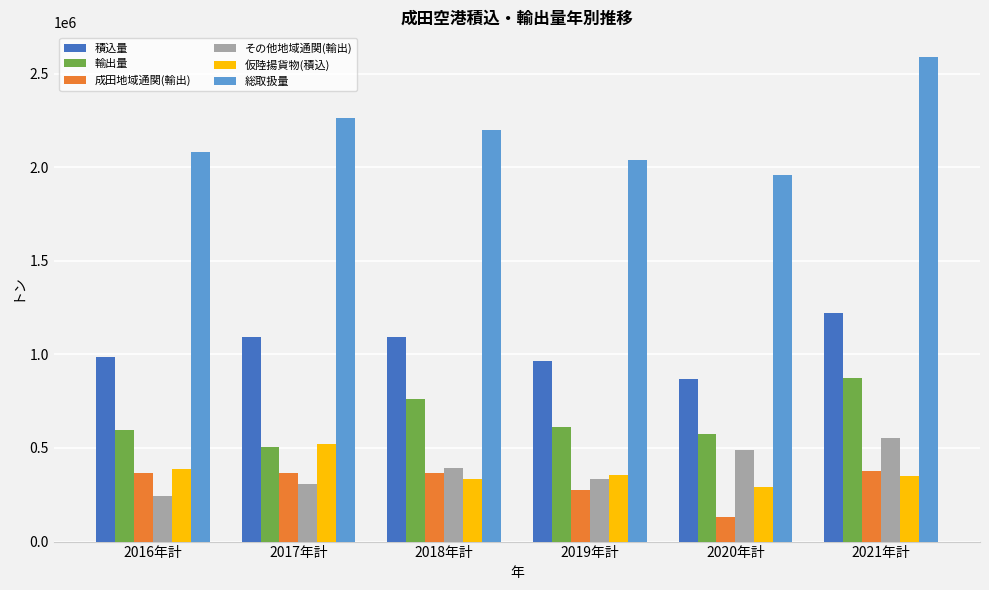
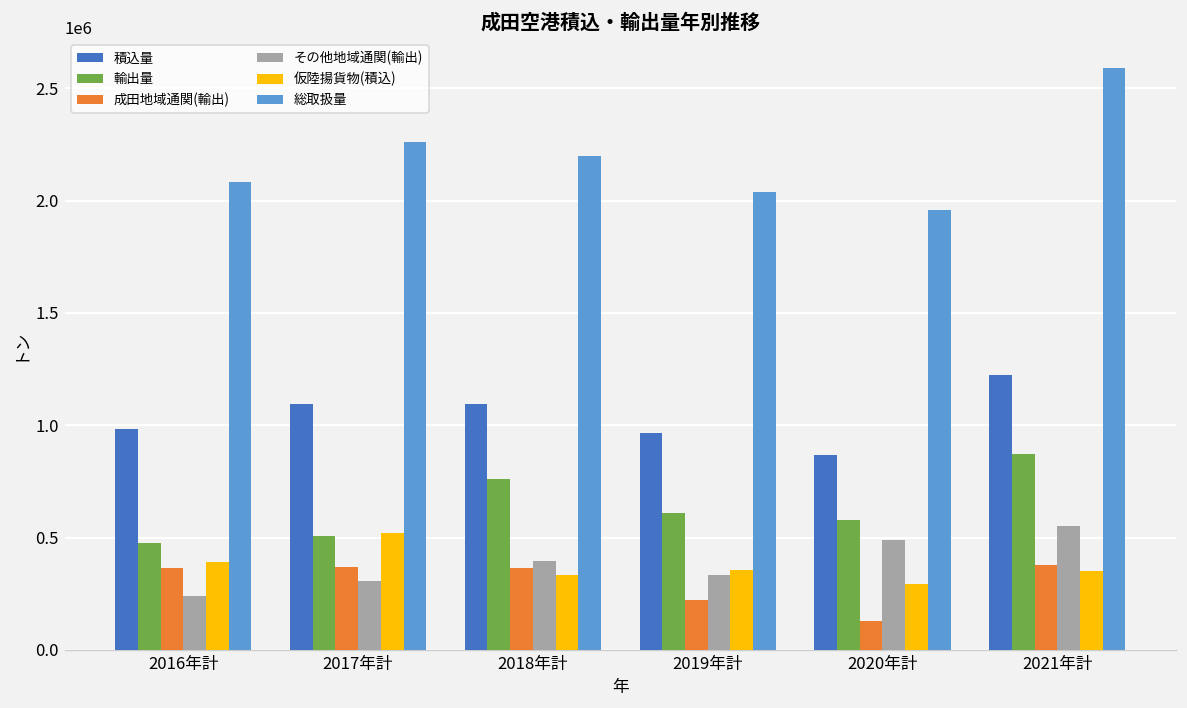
輸出量, 2016年計: 600000 -> 480000
成田地域通関(輸出), 2019年計: 280000 -> 220000
